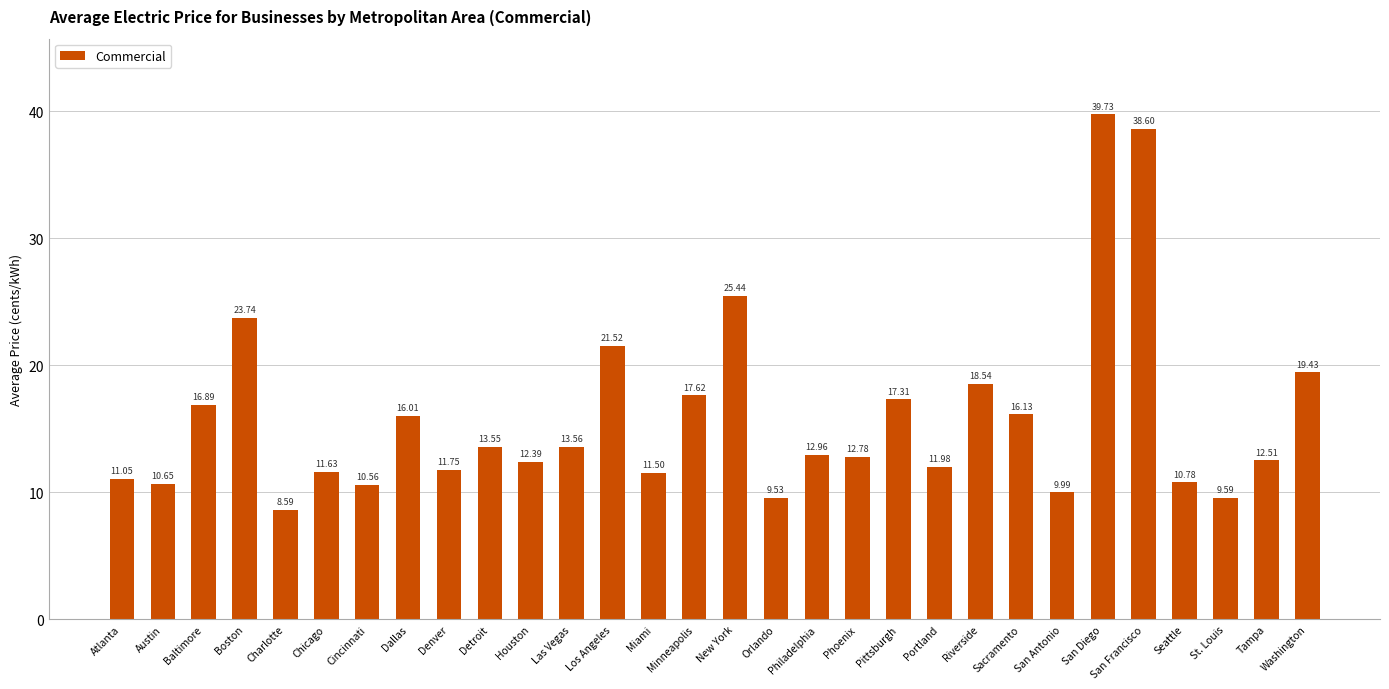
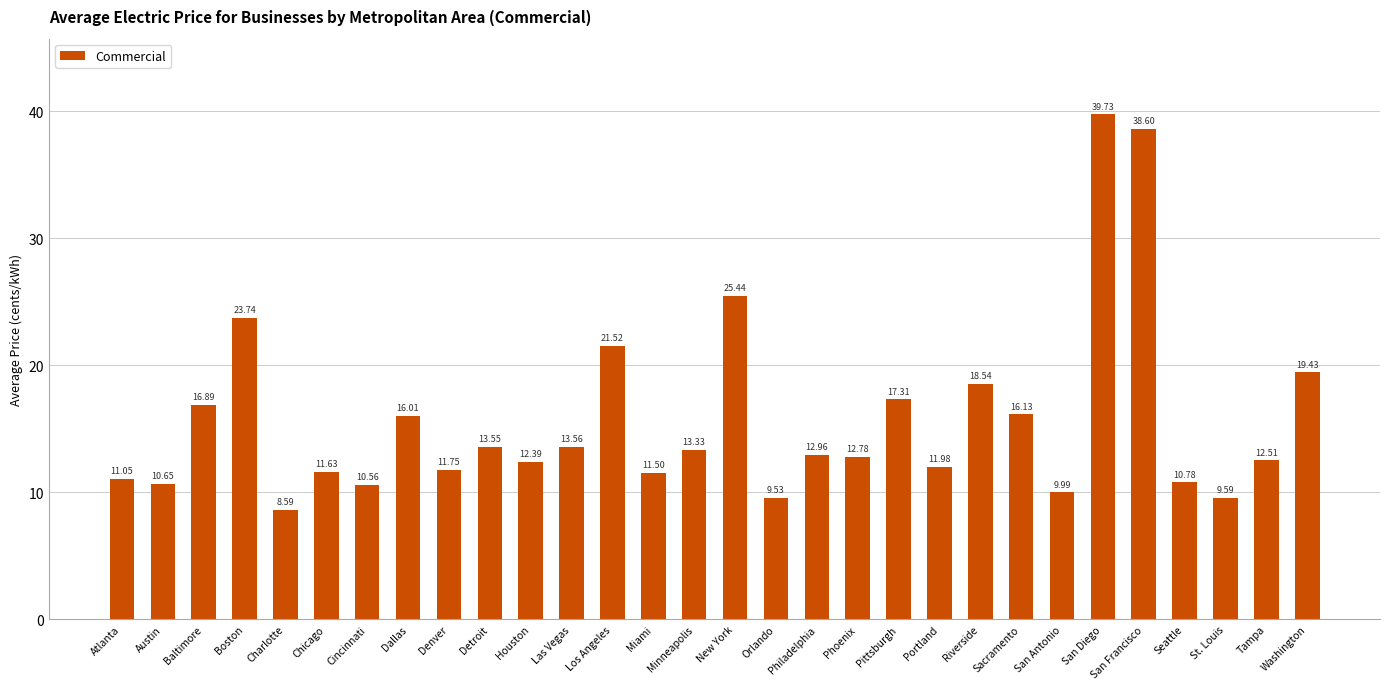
Minneapolis: 17.62 -> 13.33
